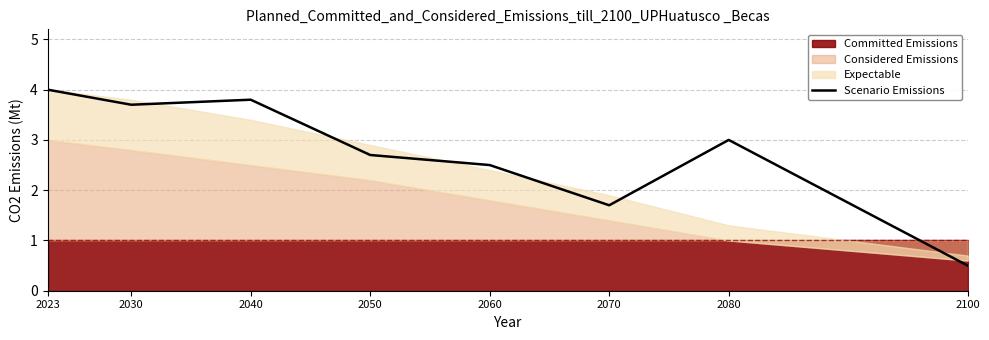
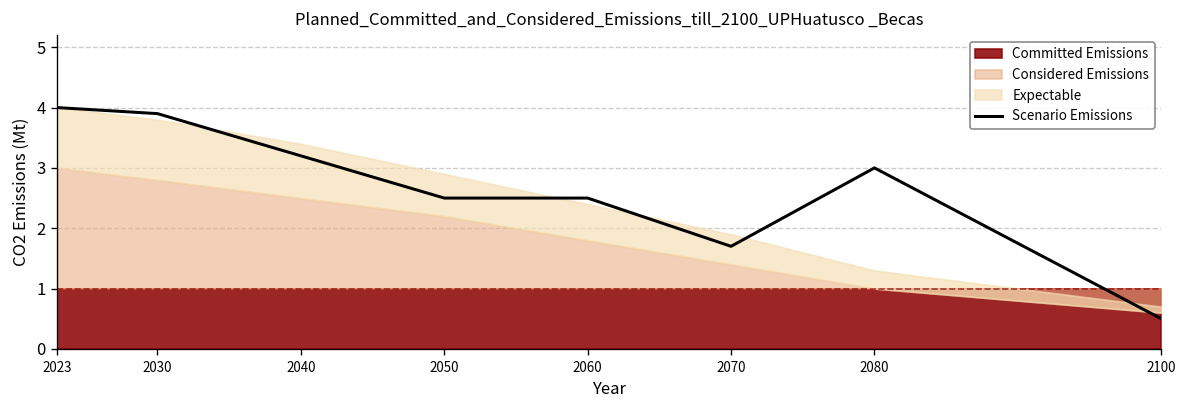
Scenario Emissions, 2030: 3.7 -> 3.9
Scenario Emissions, 2040: 3.8 -> 3.2
Scenario Emissions, 2050: 2.7 -> 2.5
